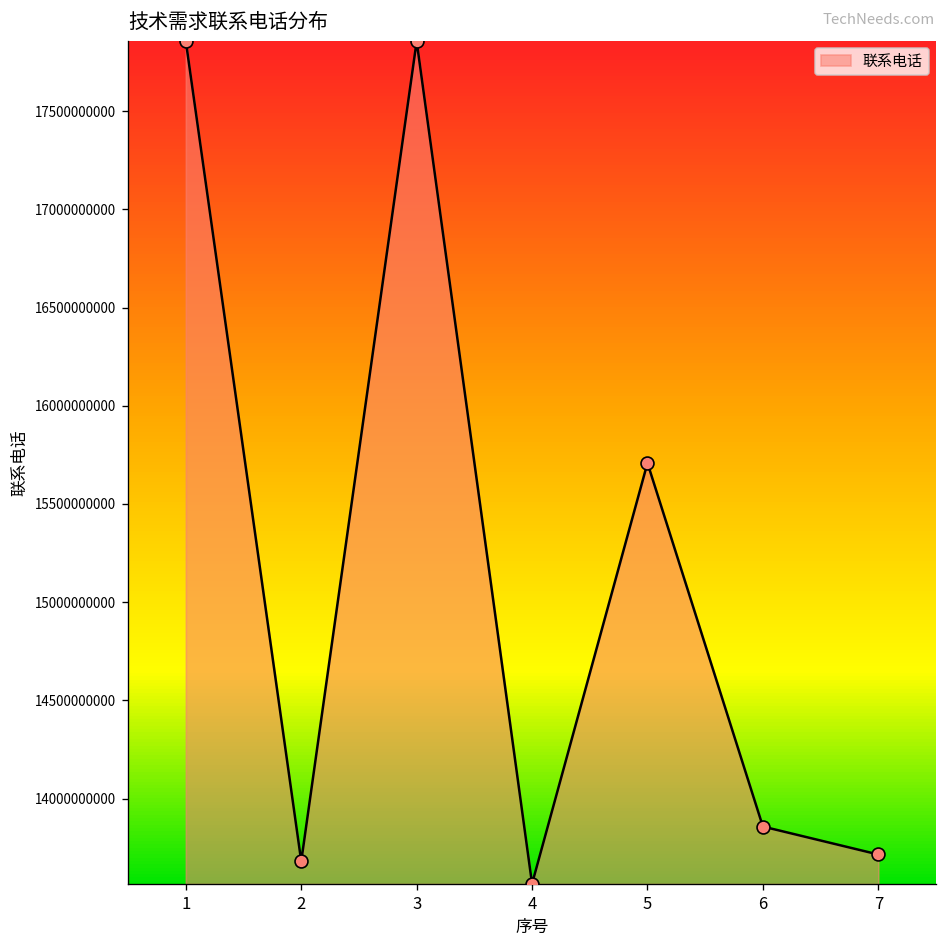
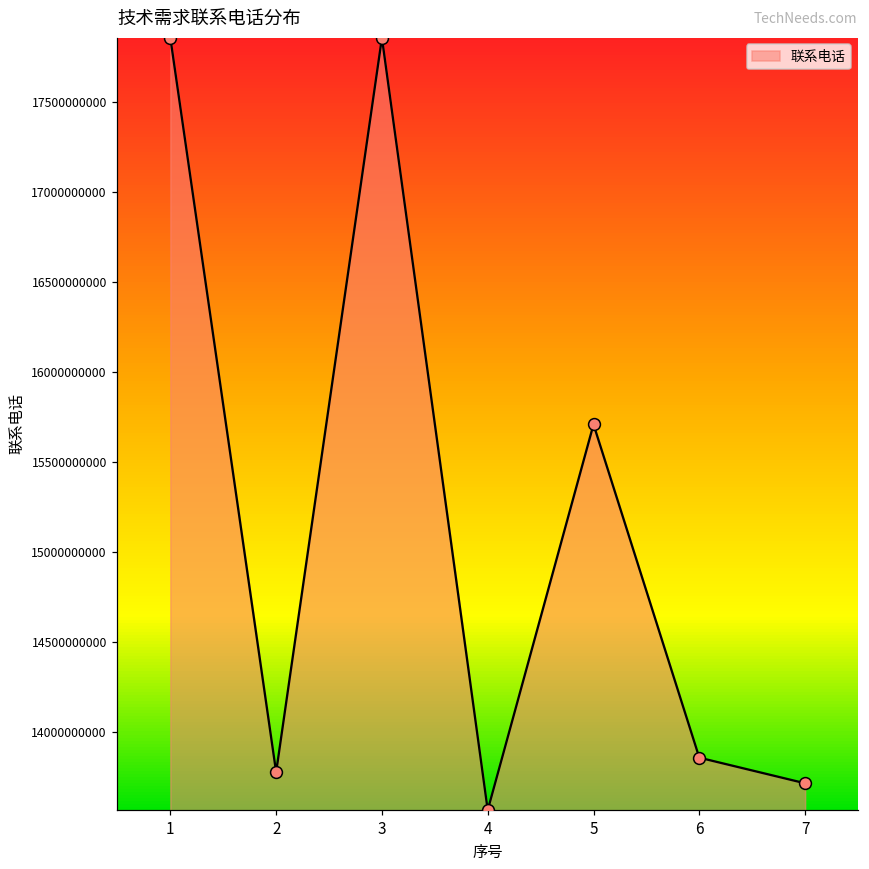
2: 13680000000 -> 13780000000
